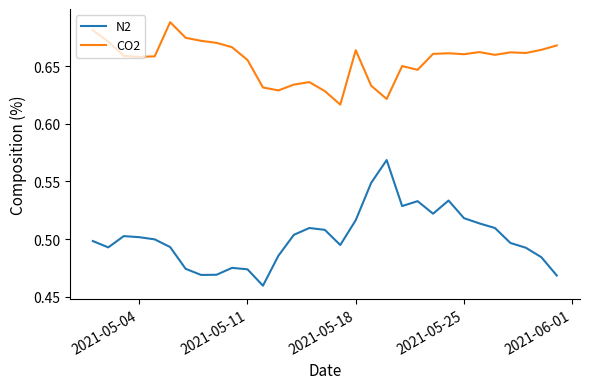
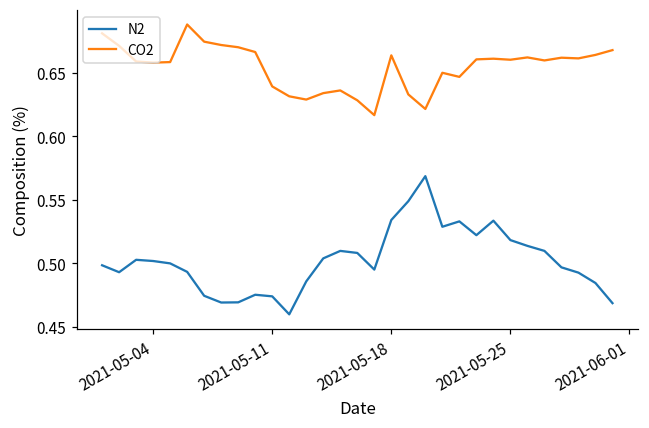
CO2, 2021-05-11: 0.655 -> 0.639
N2, 2021-05-18: 0.516 -> 0.534
